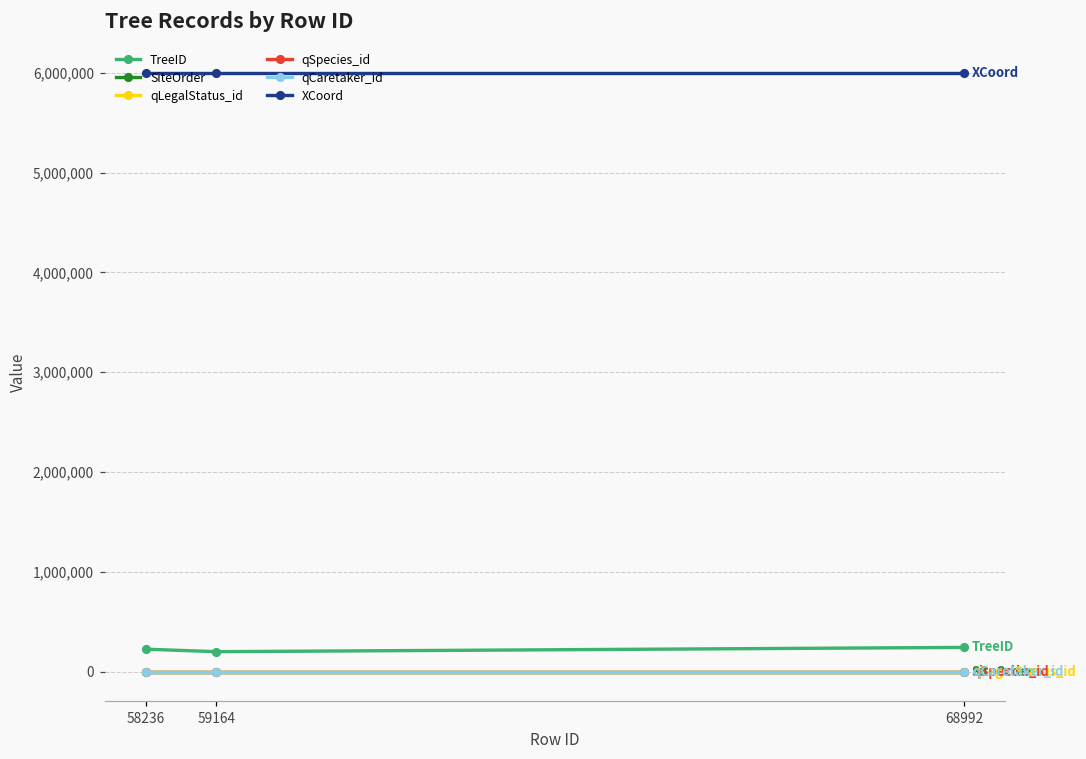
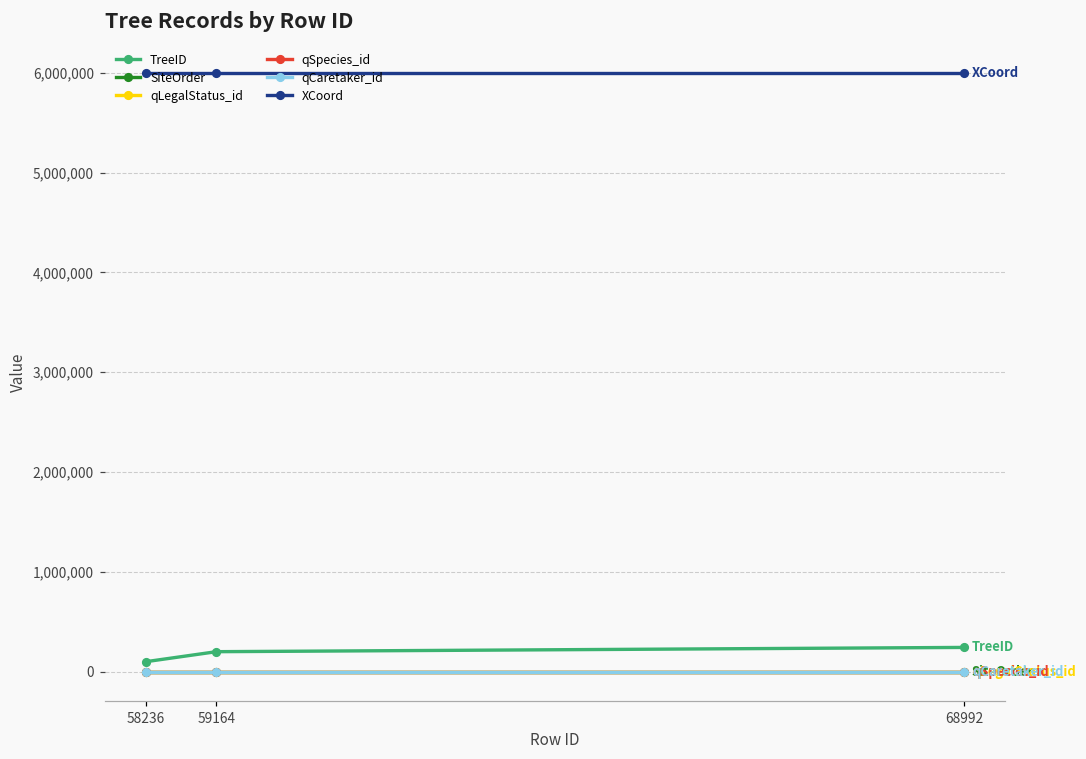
TreeID, 58236: 200,000 -> 100,000
